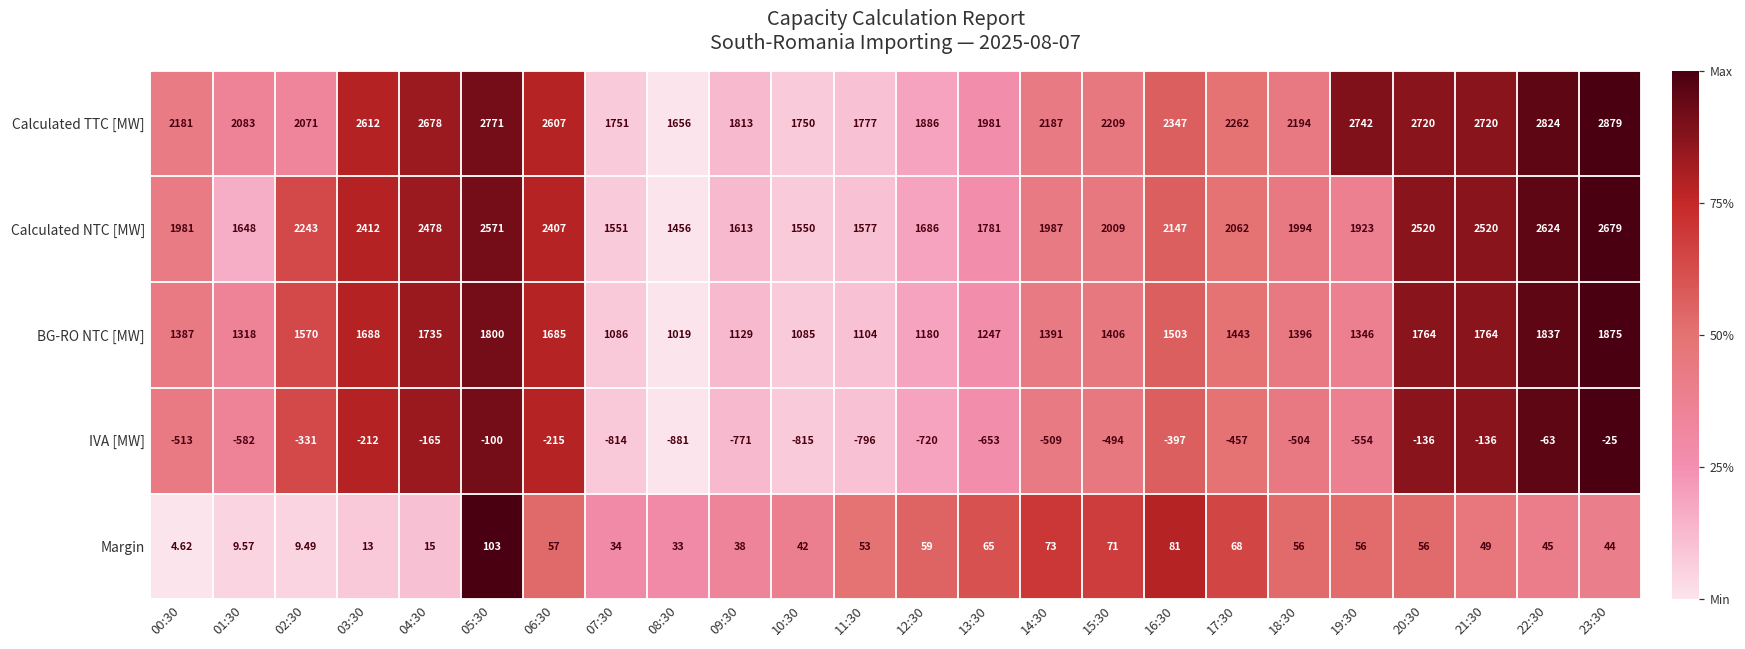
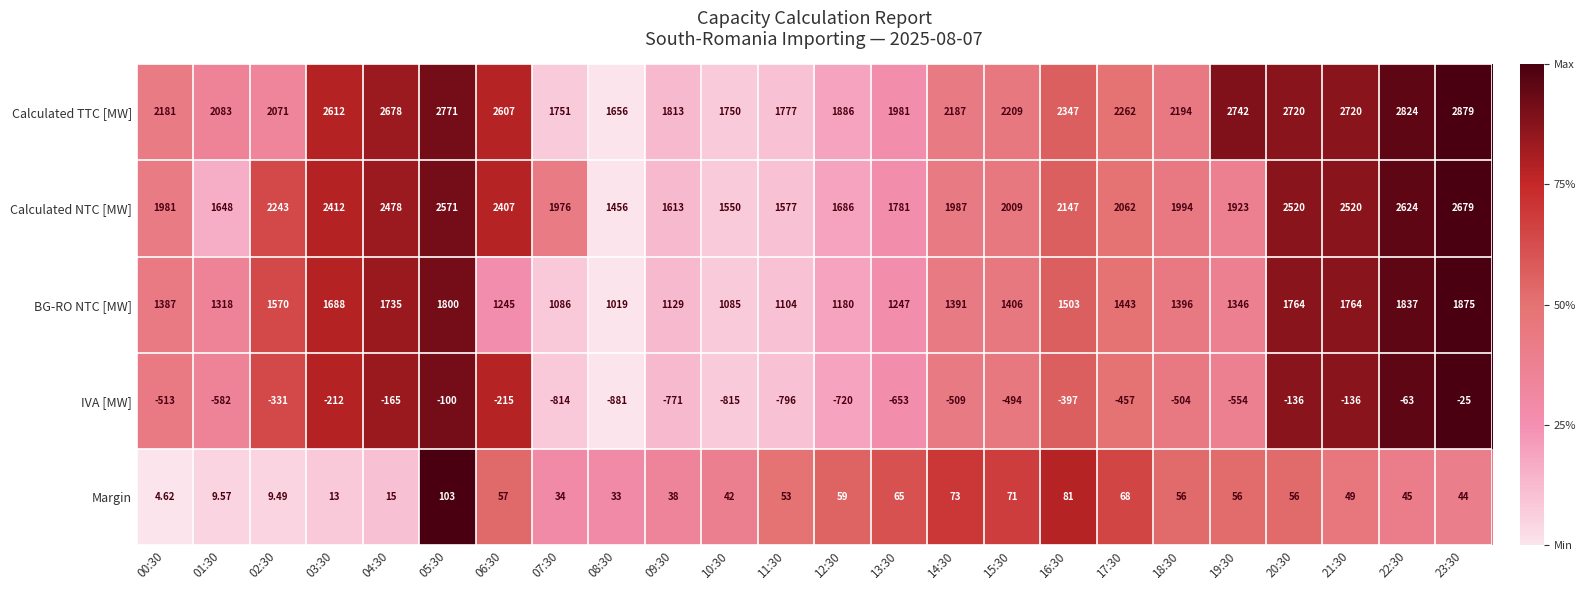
Calculated NTC [MW], 07:30: 1551 -> 1976
BG-RO NTC [MW], 06:30: 1685 -> 1245
